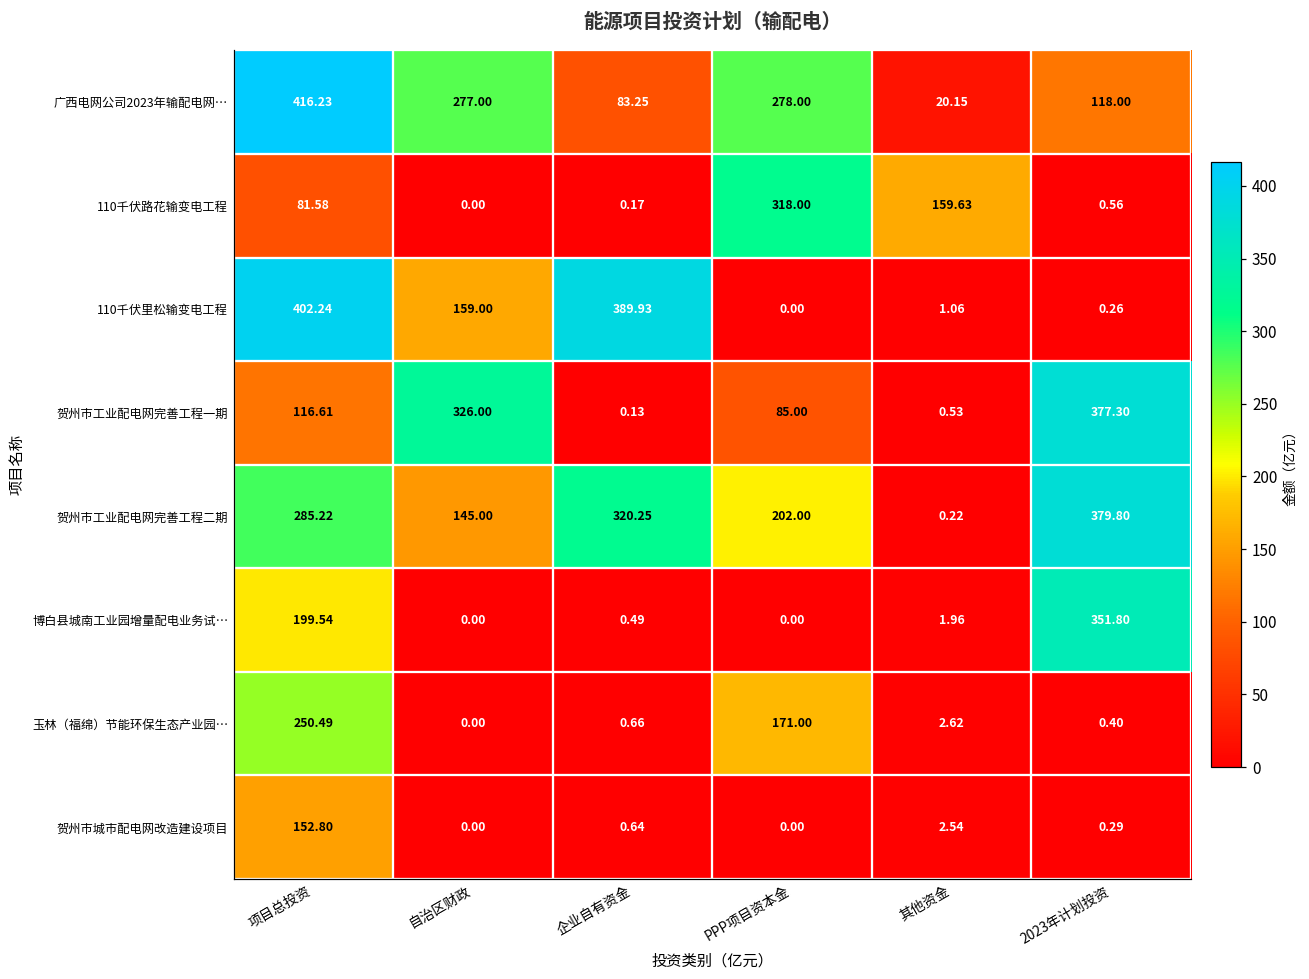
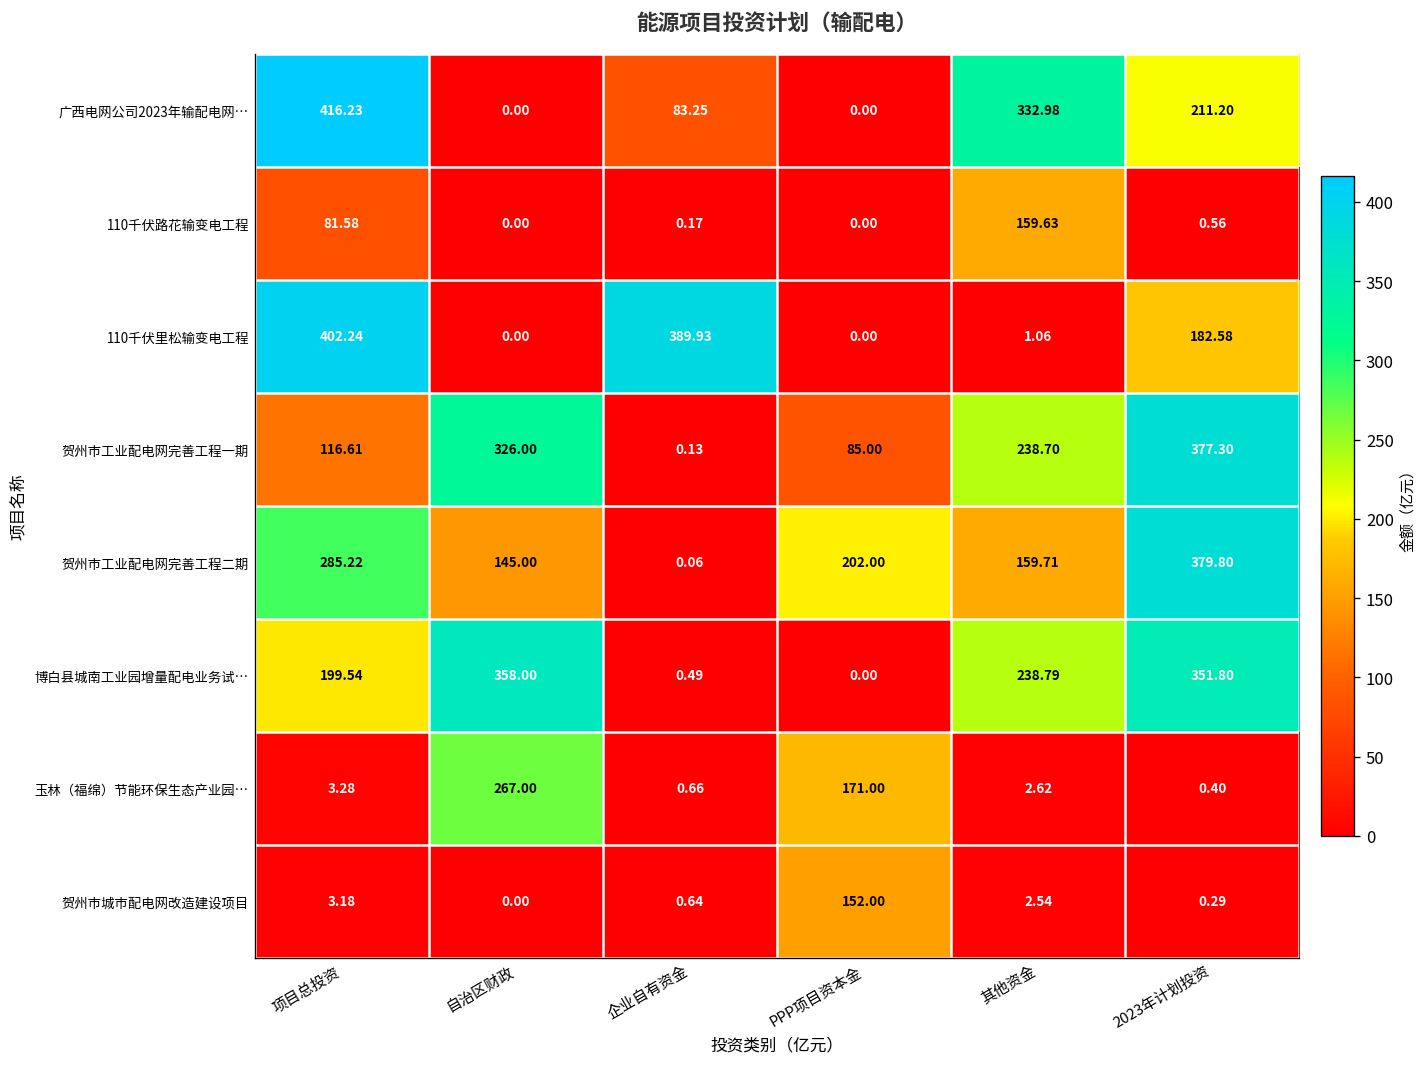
广西电网公司2023年输配电网…, 自治区财政: 277.00 -> 0.00
广西电网公司2023年输配电网…, PPP项目资本金: 278.00 -> 0.00
广西电网公司2023年输配电网…, 其他资金: 20.15 -> 332.98
广西电网公司2023年输配电网…, 2023年计划投资: 118.00 -> 211.20
110千伏路花输变电工程, PPP项目资本金: 318.00 -> 0.00
110千伏里松输变电工程, 自治区财政: 159.00 -> 0.00
110千伏里松输变电工程, 2023年计划投资: 0.26 -> 182.58
贺州市工业配电网完善工程一期, 其他资金: 0.53 -> 238.70
贺州市工业配电网完善工程二期, 企业自有资金: 320.25 -> 0.06
贺州市工业配电网完善工程二期, 其他资金: 0.22 -> 159.71
博白县城南工业园增量配电业务试…, 自治区财政: 0.00 -> 358.00
博白县城南工业园增量配电业务试…, 其他资金: 1.96 -> 238.79
玉林（福绵）节能环保生态产业园…, 项目总投资: 250.49 -> 3.28
玉林（福绵）节能环保生态产业园…, 自治区财政: 0.00 -> 267.00
贺州市城市配电网改造建设项目, 项目总投资: 152.80 -> 3.18
贺州市城市配电网改造建设项目, PPP项目资本金: 0.00 -> 152.00
